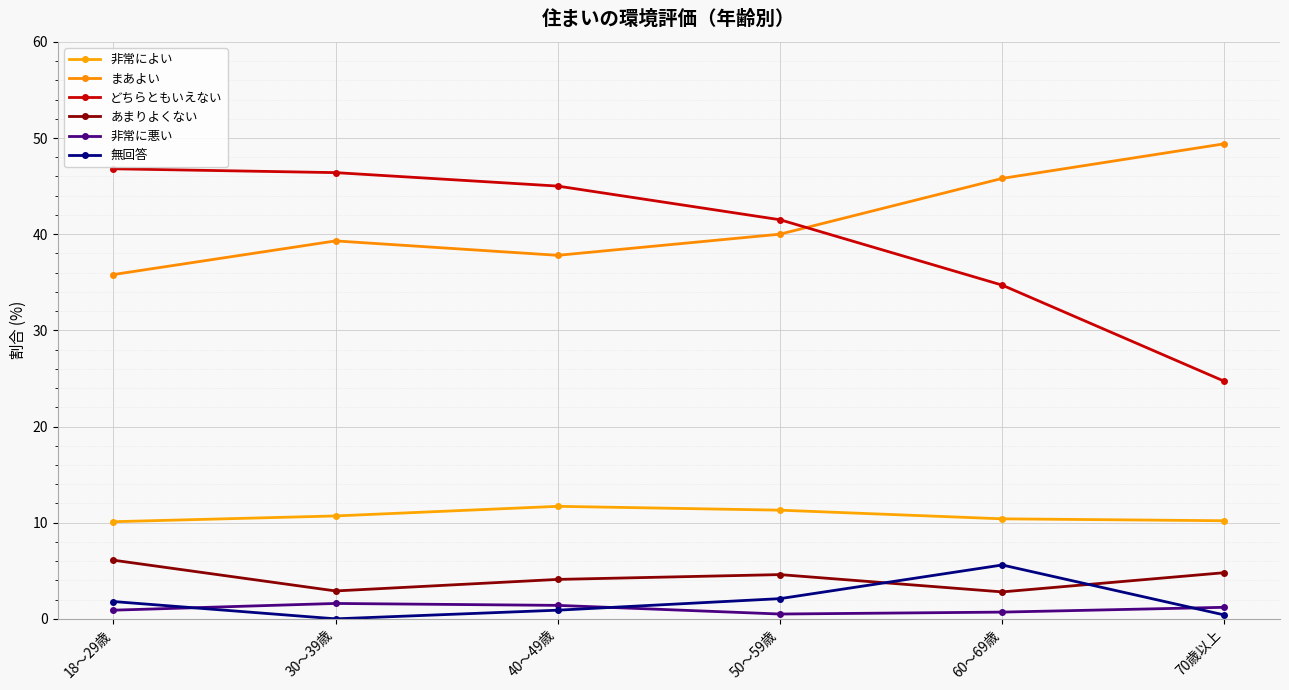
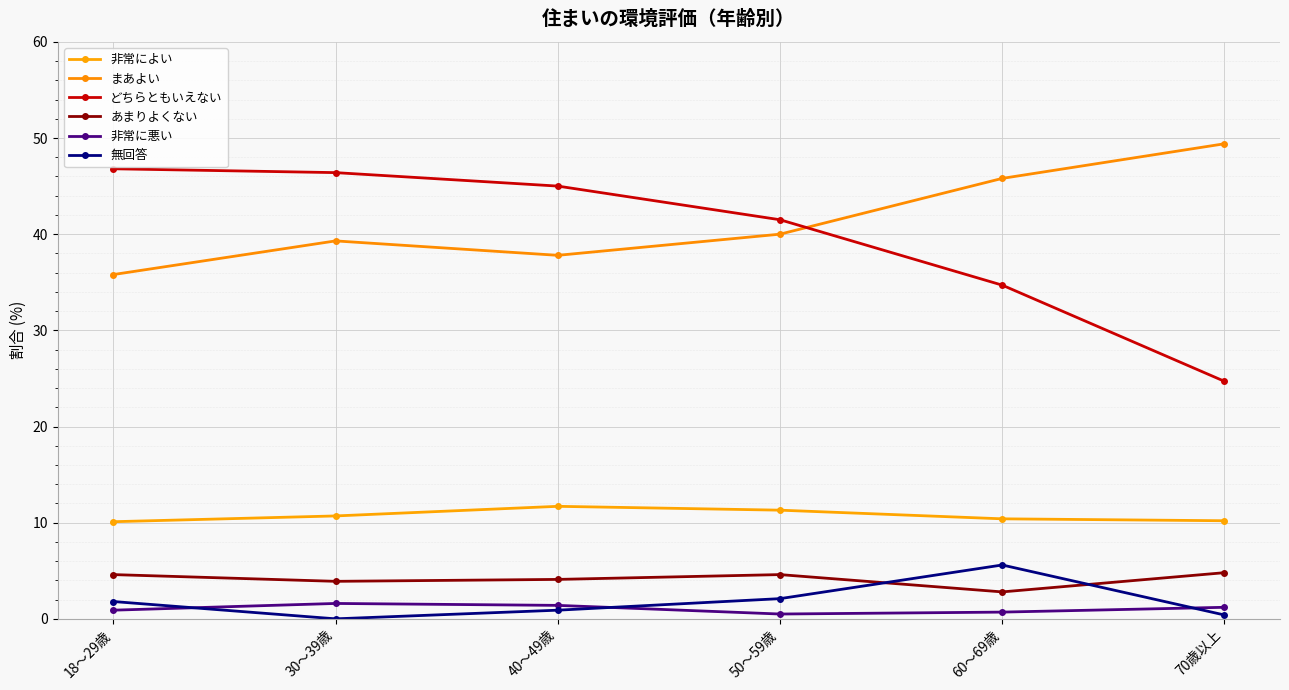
あまりよくない, 18～29歳: 6 -> 5
あまりよくない, 30～39歳: 3 -> 4
